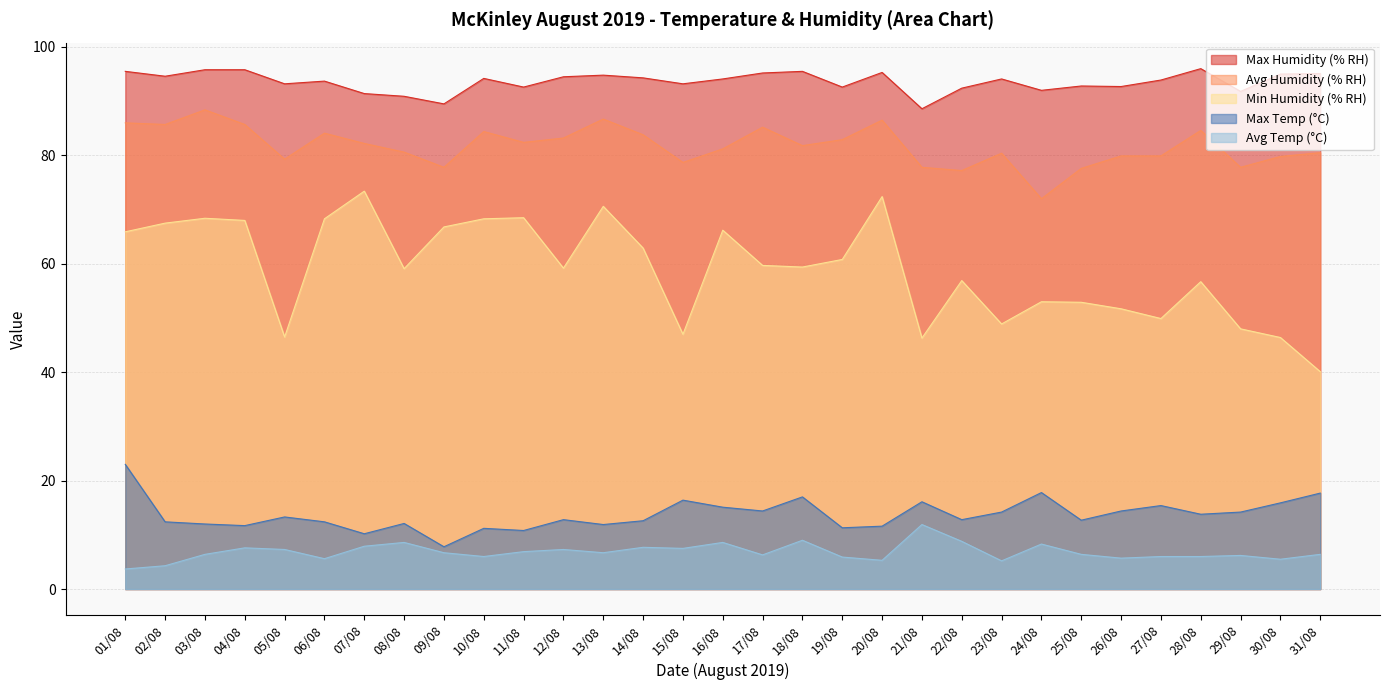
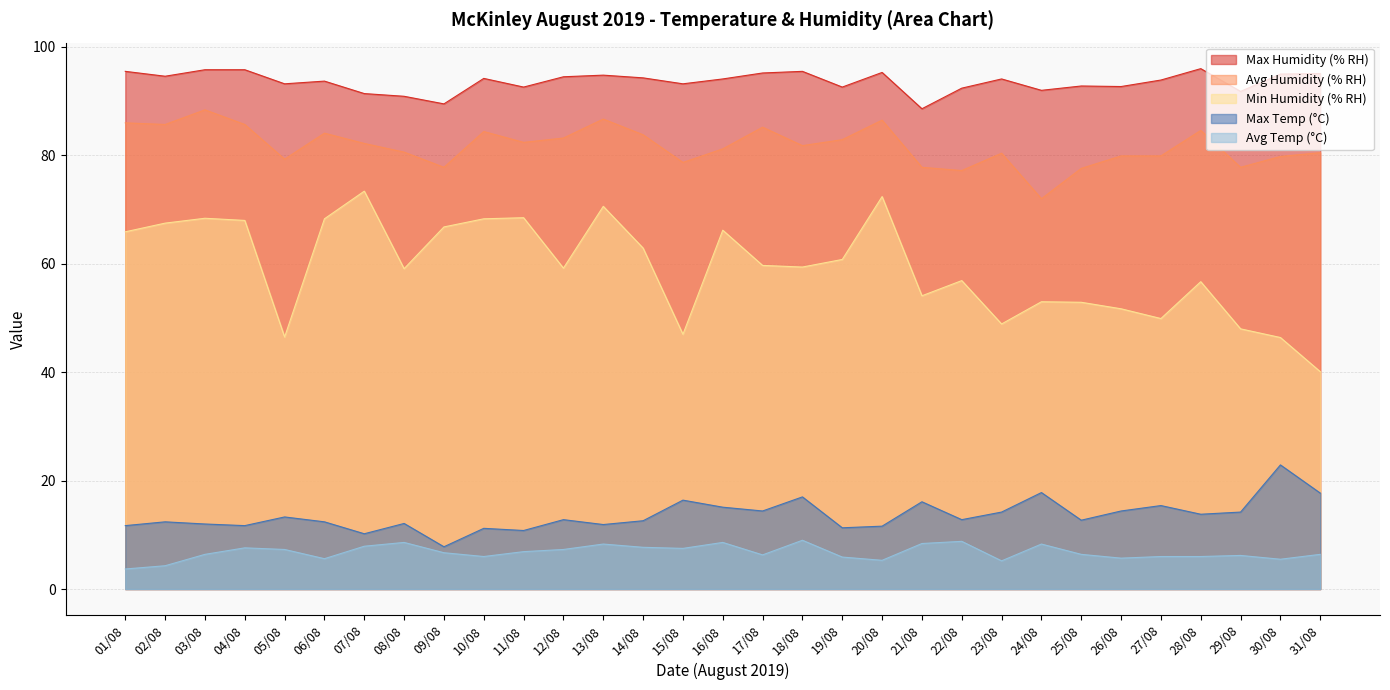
Max Temp (°C), 01/08: 23 -> 12
Avg Temp (°C), 13/08: 7 -> 8
Min Humidity (% RH), 21/08: 46 -> 54
Avg Temp (°C), 21/08: 12 -> 8
Max Temp (°C), 30/08: 16 -> 23
